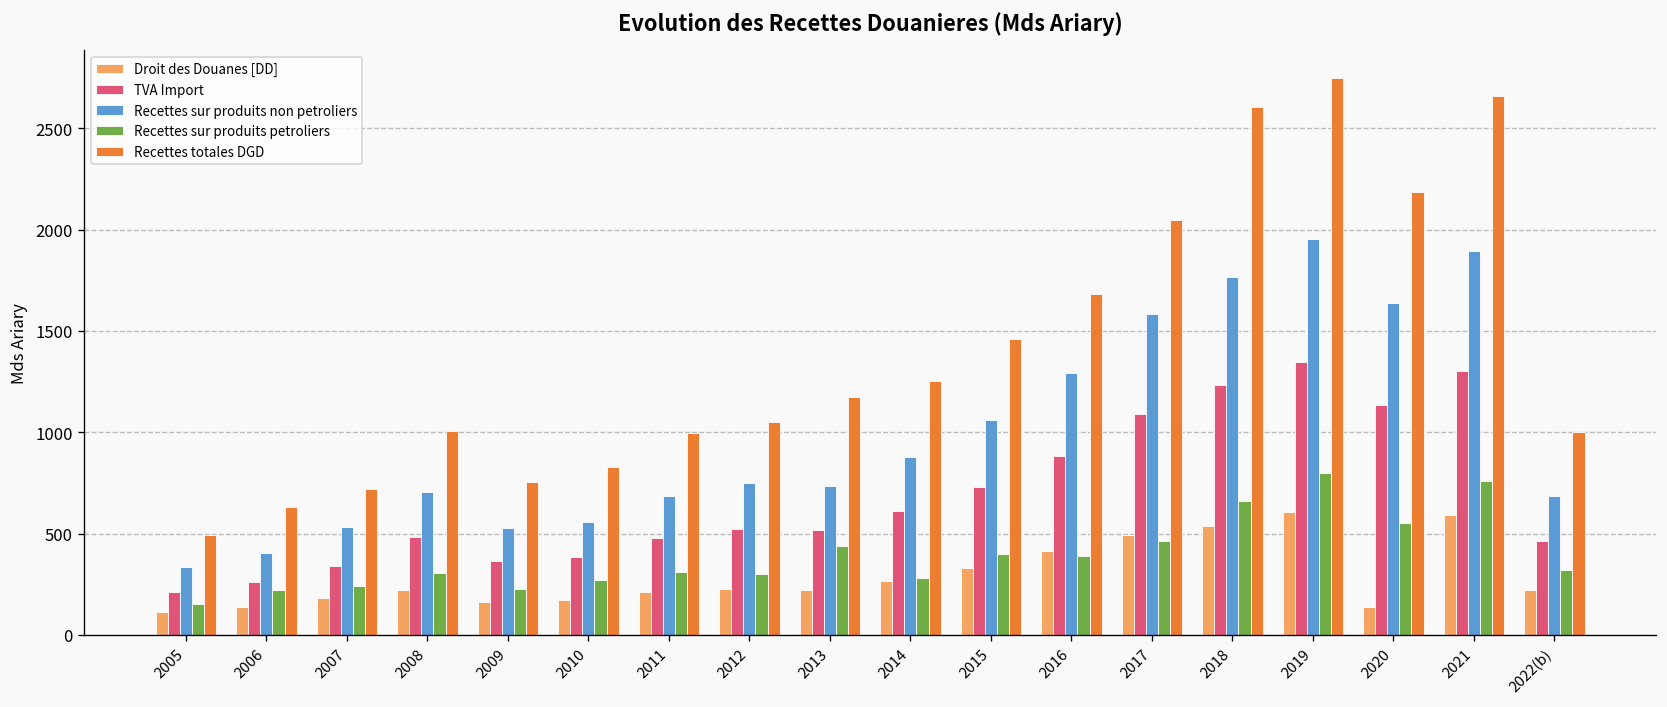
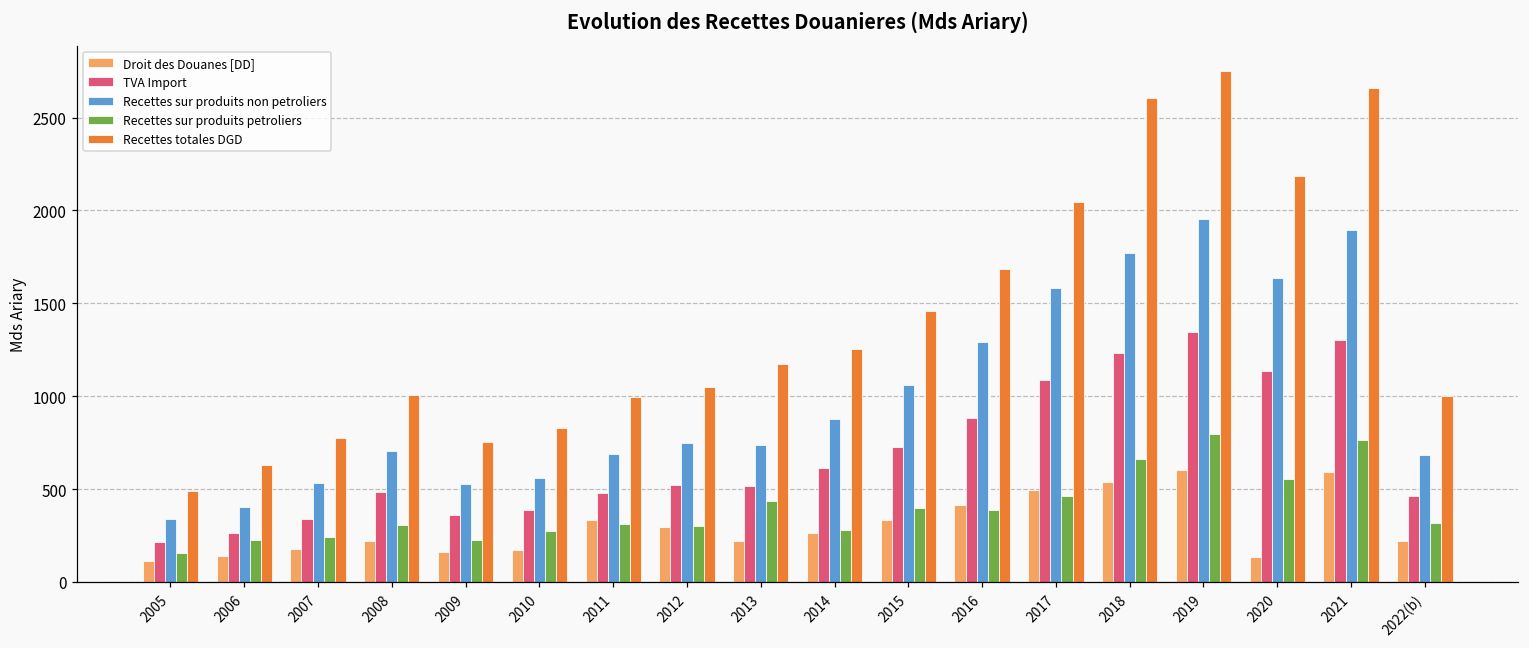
Recettes totales DGD, 2007: 720 -> 770
Droit des Douanes [DD], 2011: 210 -> 330
Droit des Douanes [DD], 2012: 230 -> 300
